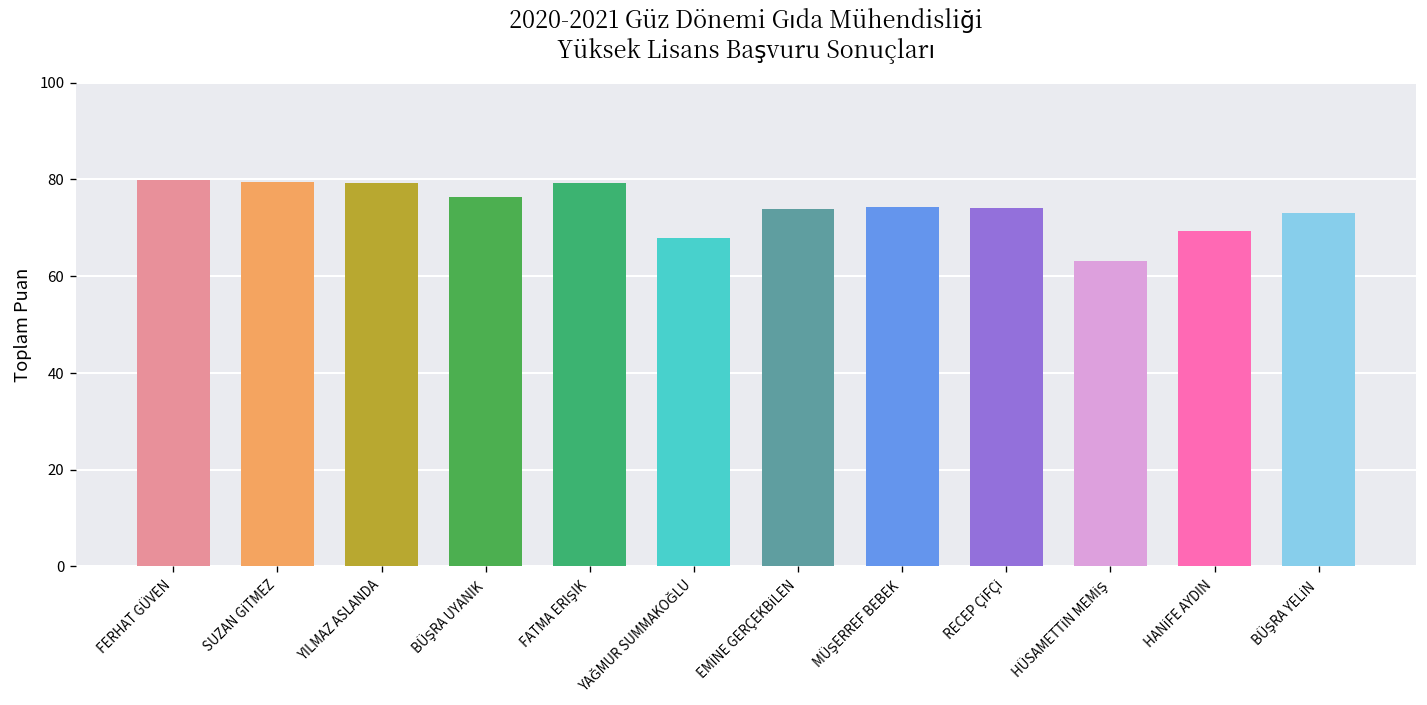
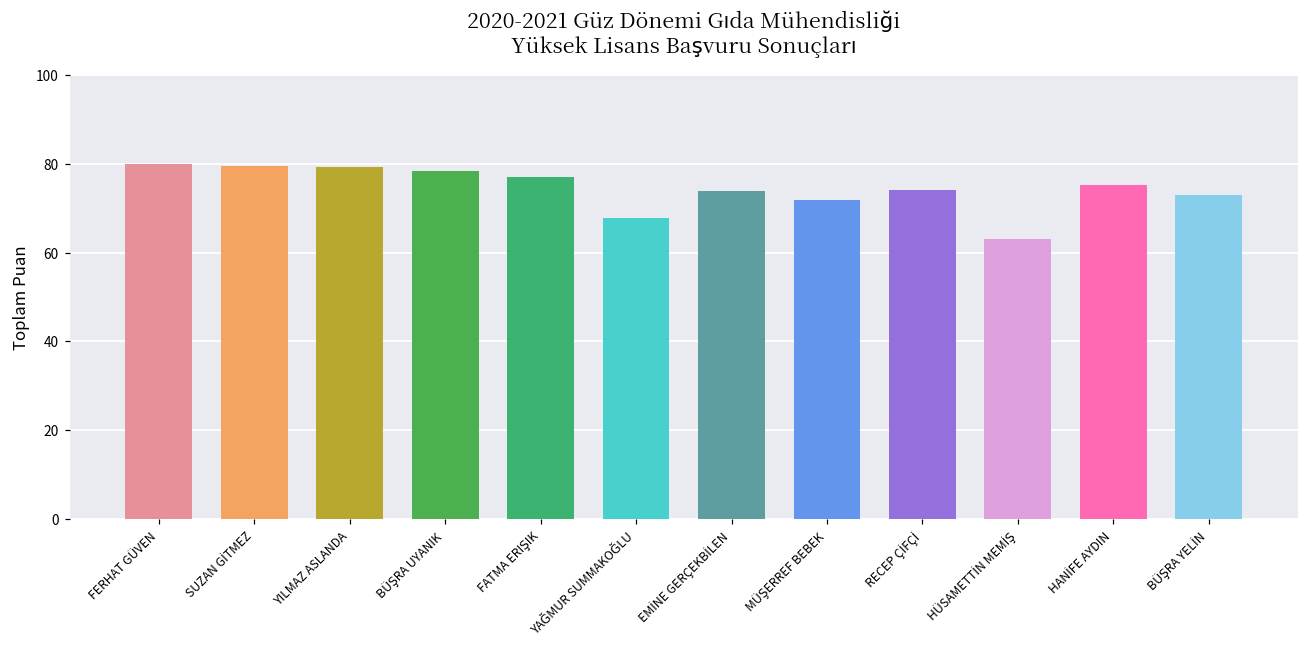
BÜŞRA UYANIK: 76 -> 78
FATMA ERIŞIK: 79 -> 77
MÜŞERREF BEBEK: 74 -> 72
HANİFE AYDIN: 69 -> 75
